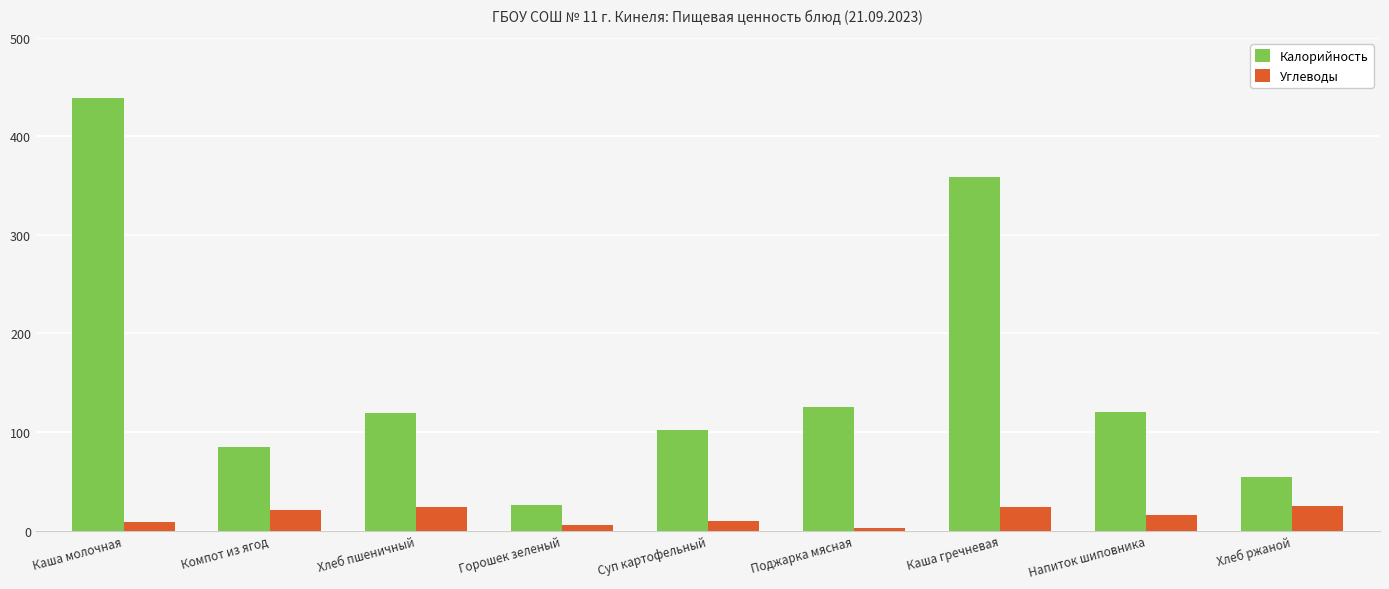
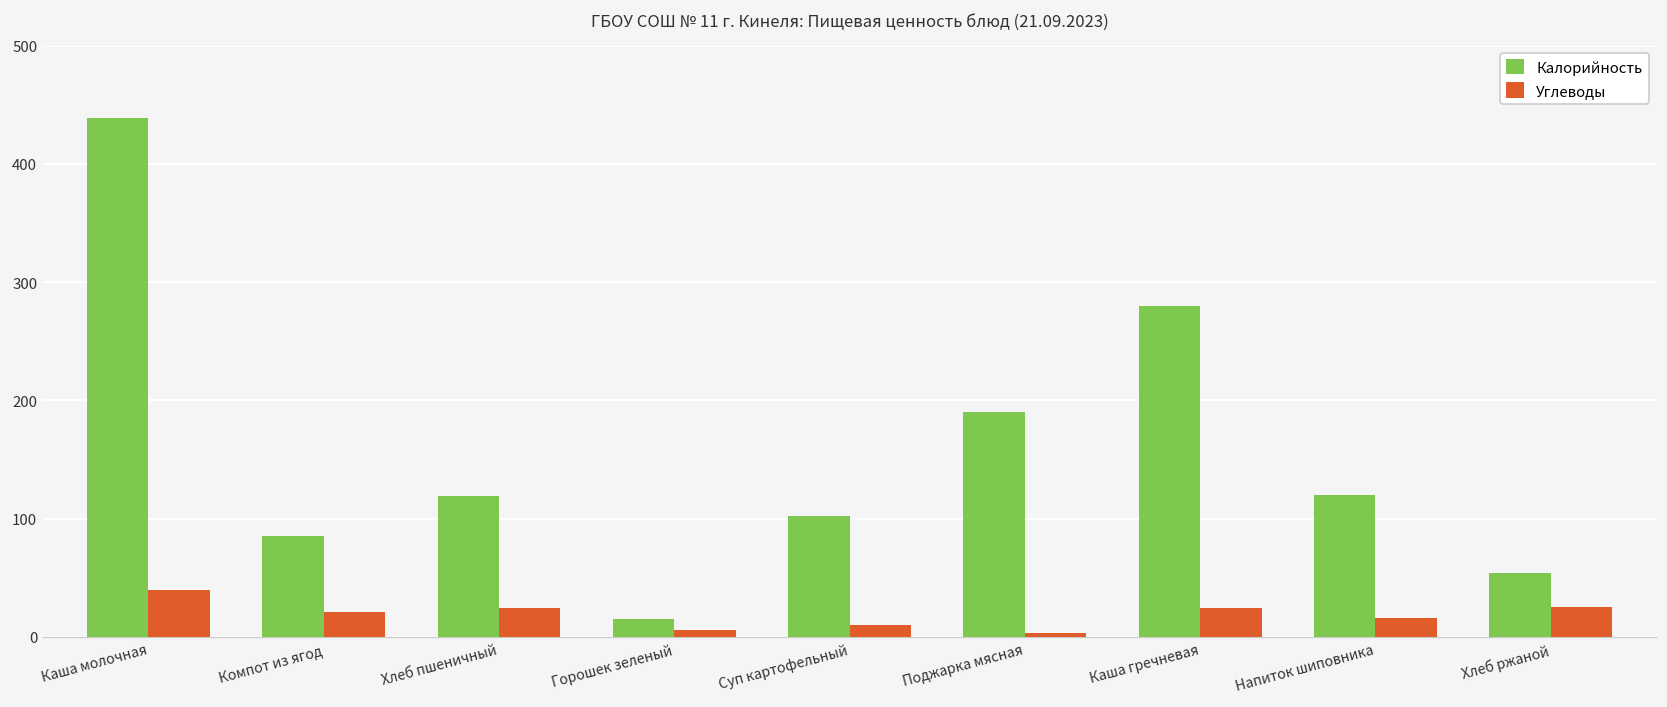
Углеводы, Каша молочная: 10 -> 40
Калорийность, Горошек зеленый: 30 -> 10
Калорийность, Поджарка мясная: 130 -> 190
Калорийность, Каша гречневая: 360 -> 280
